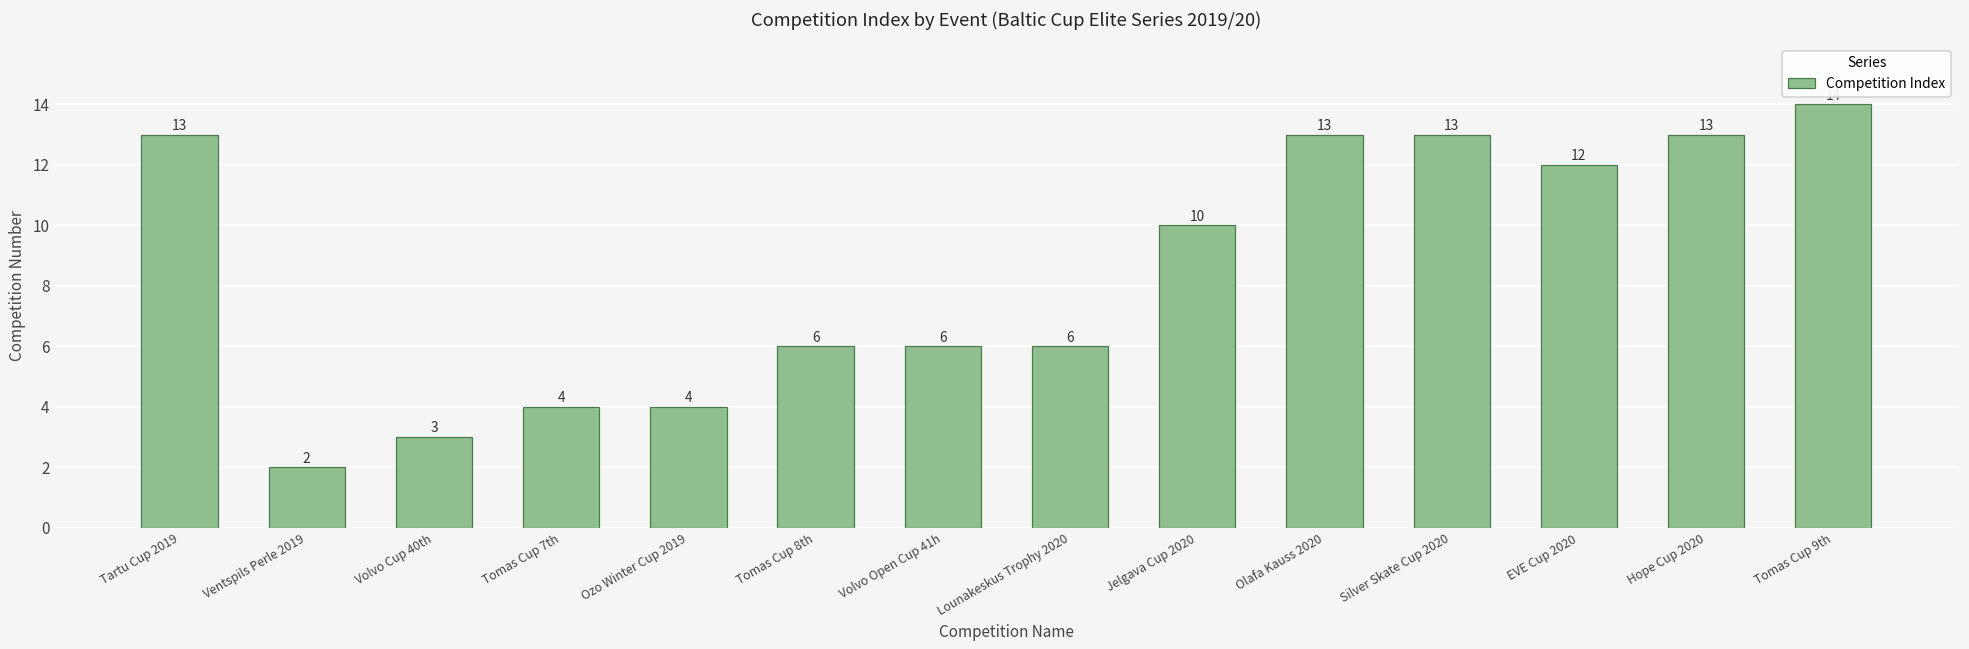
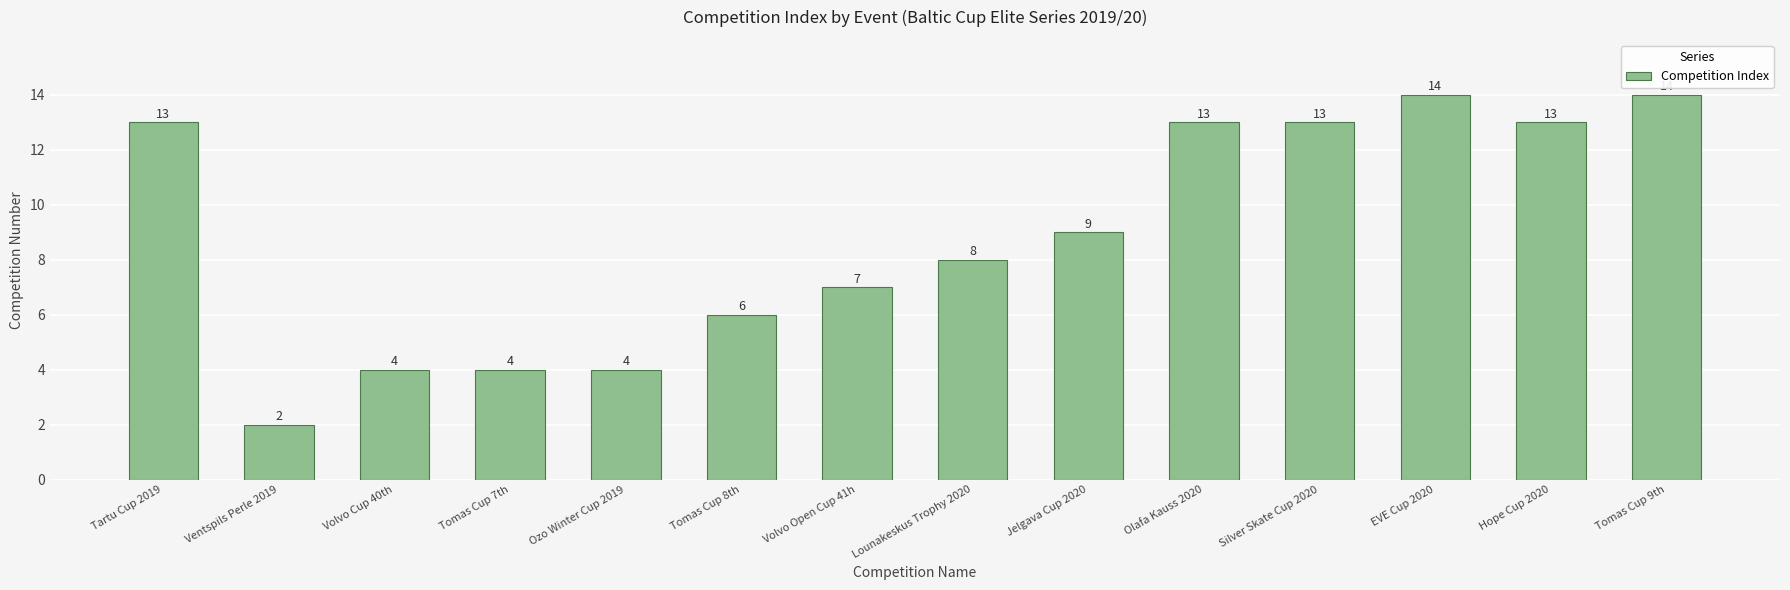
Volvo Cup 40th: 3 -> 4
Volvo Open Cup 41h: 6 -> 7
Lounakeskus Trophy 2020: 6 -> 8
Jelgava Cup 2020: 10 -> 9
EVE Cup 2020: 12 -> 14
